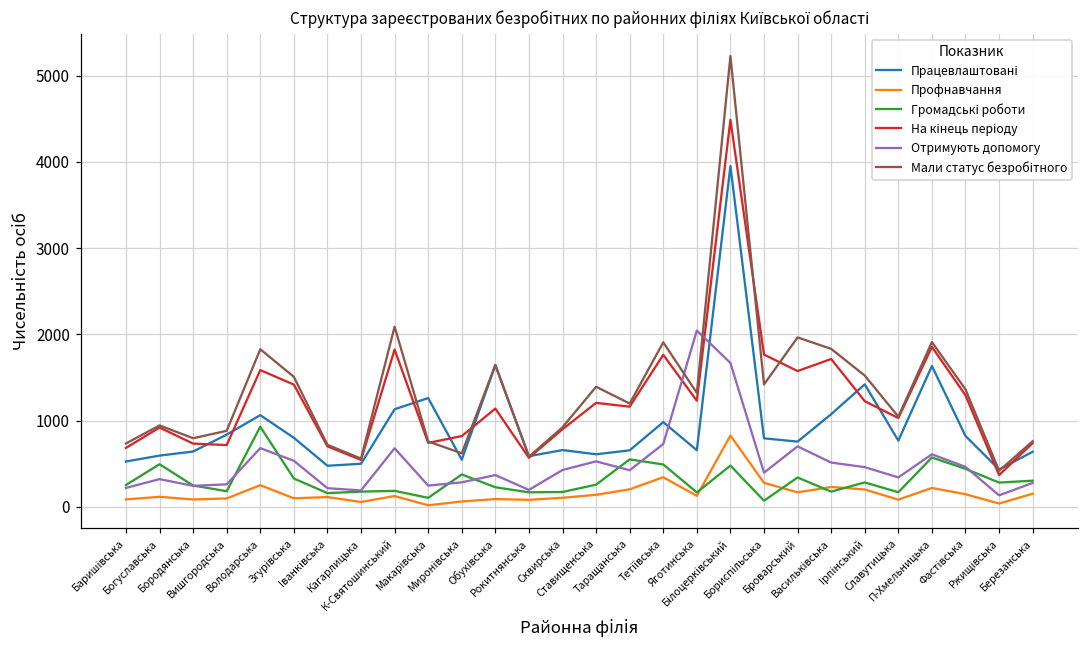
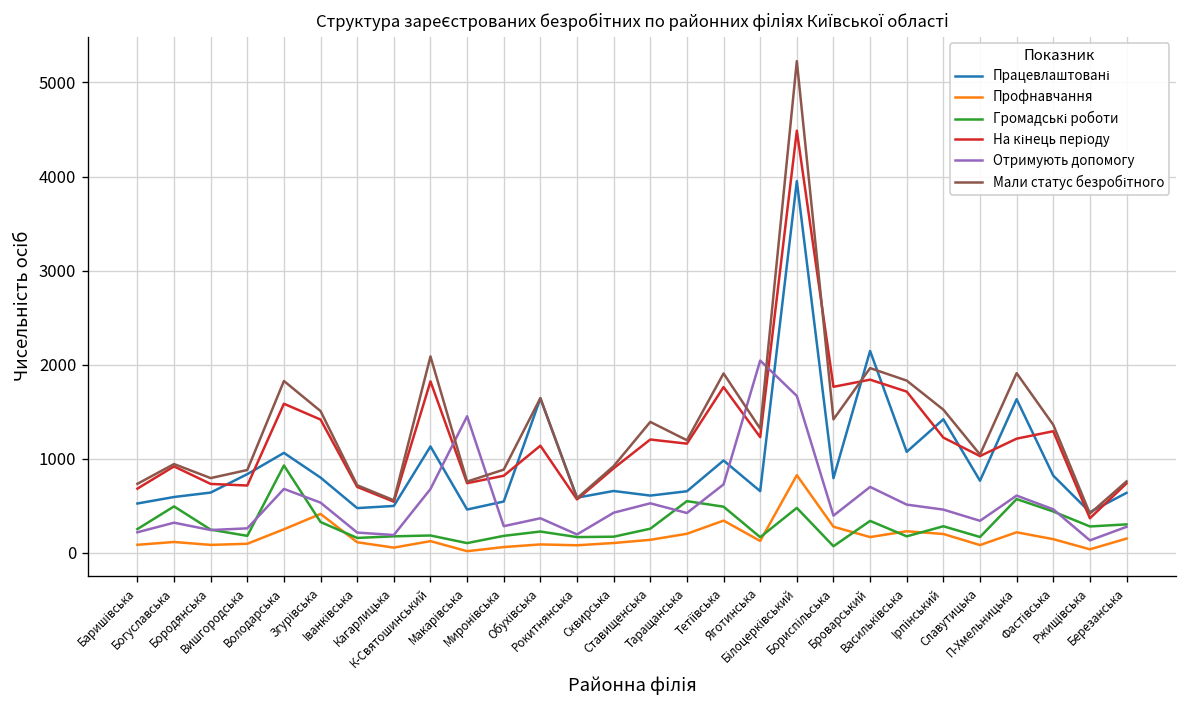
Профнавчання, Згурівська: 100 -> 400
Працевлаштовані, Макарівська: 1300 -> 500
Отримують допомогу, Макарівська: 200 -> 1500
Громадські роботи, Миронівська: 400 -> 200
Мали статус безробітного, Миронівська: 600 -> 900
Працевлаштовані, Броварський: 800 -> 2100
На кінець періоду, Броварський: 1600 -> 1800
На кінець періоду, П-Хмельницька: 1900 -> 1200
